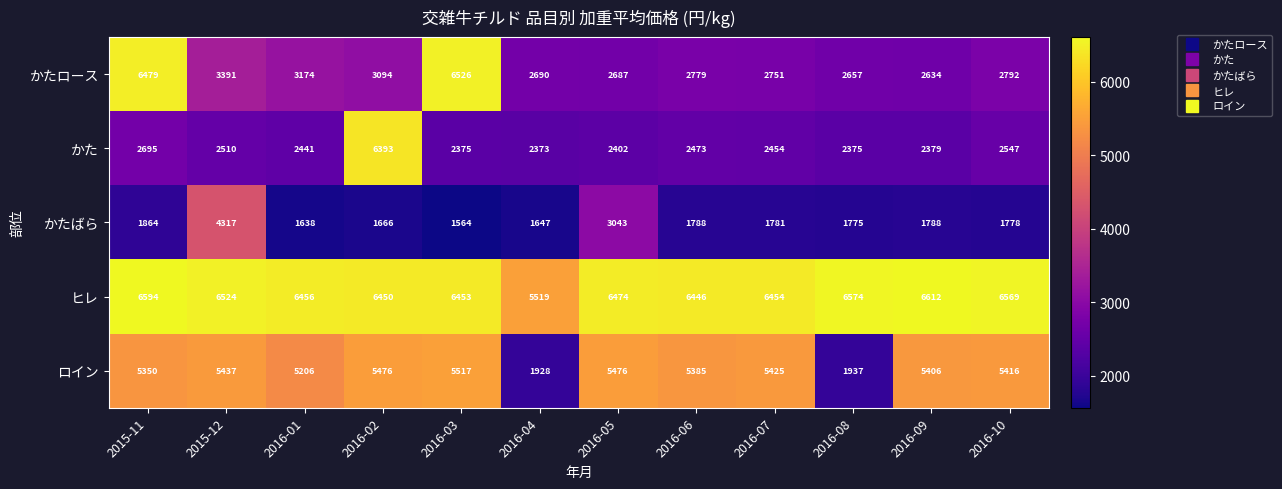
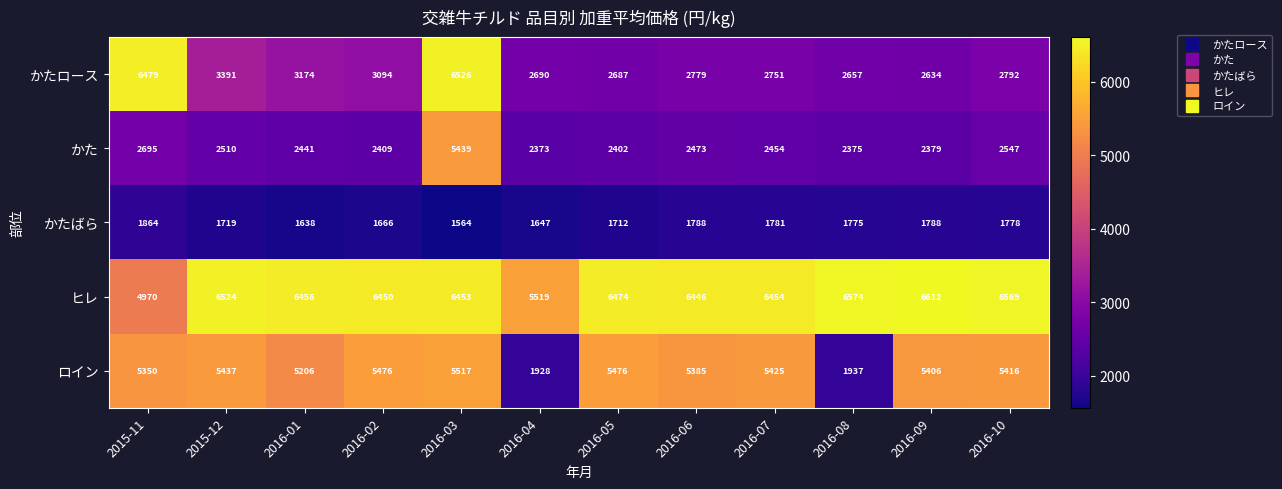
かた, 2016-02: 6393 -> 2409
かた, 2016-03: 2375 -> 5439
かたばら, 2015-12: 4317 -> 1719
かたばら, 2016-05: 3043 -> 1712
ヒレ, 2015-11: 6594 -> 4970
